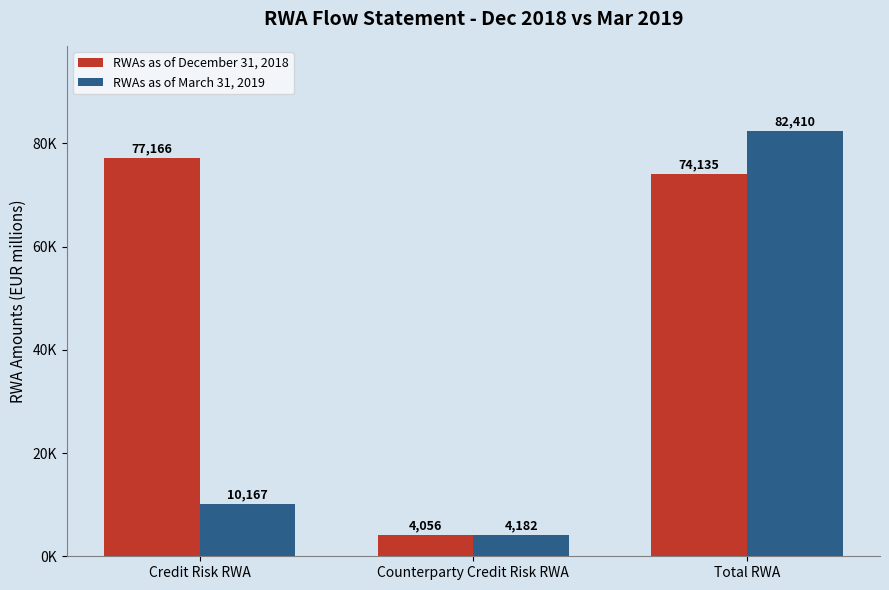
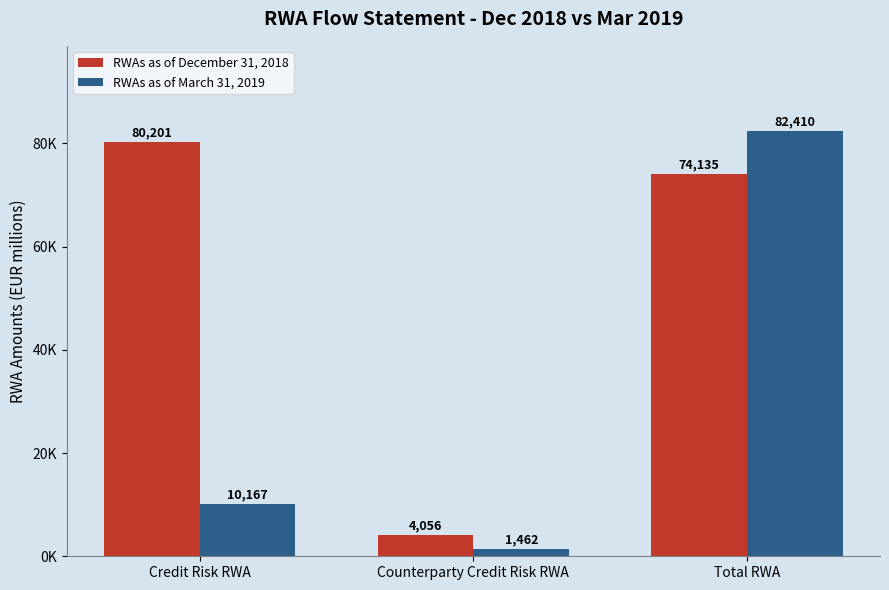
RWAs as of December 31, 2018, Credit Risk RWA: 77,166 -> 80,201
RWAs as of March 31, 2019, Counterparty Credit Risk RWA: 4,182 -> 1,462
